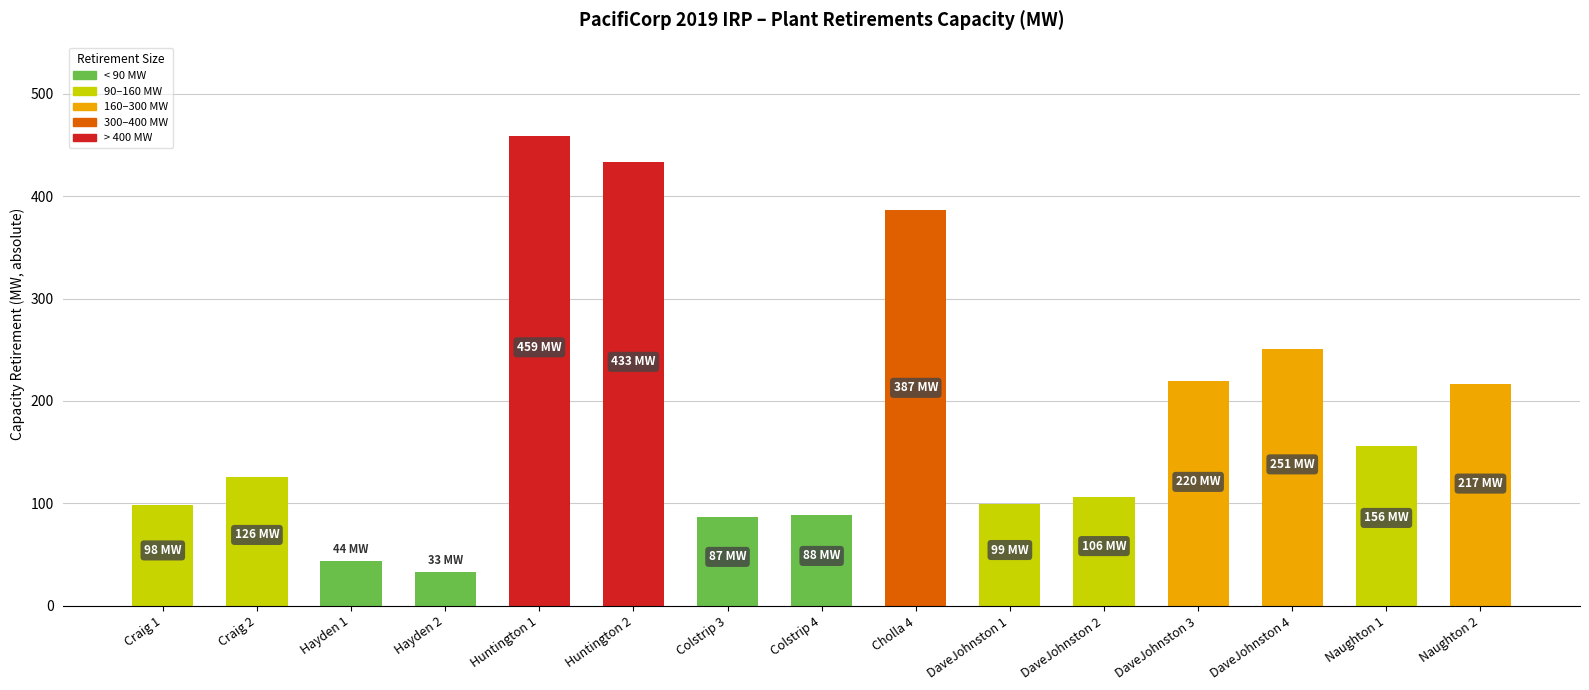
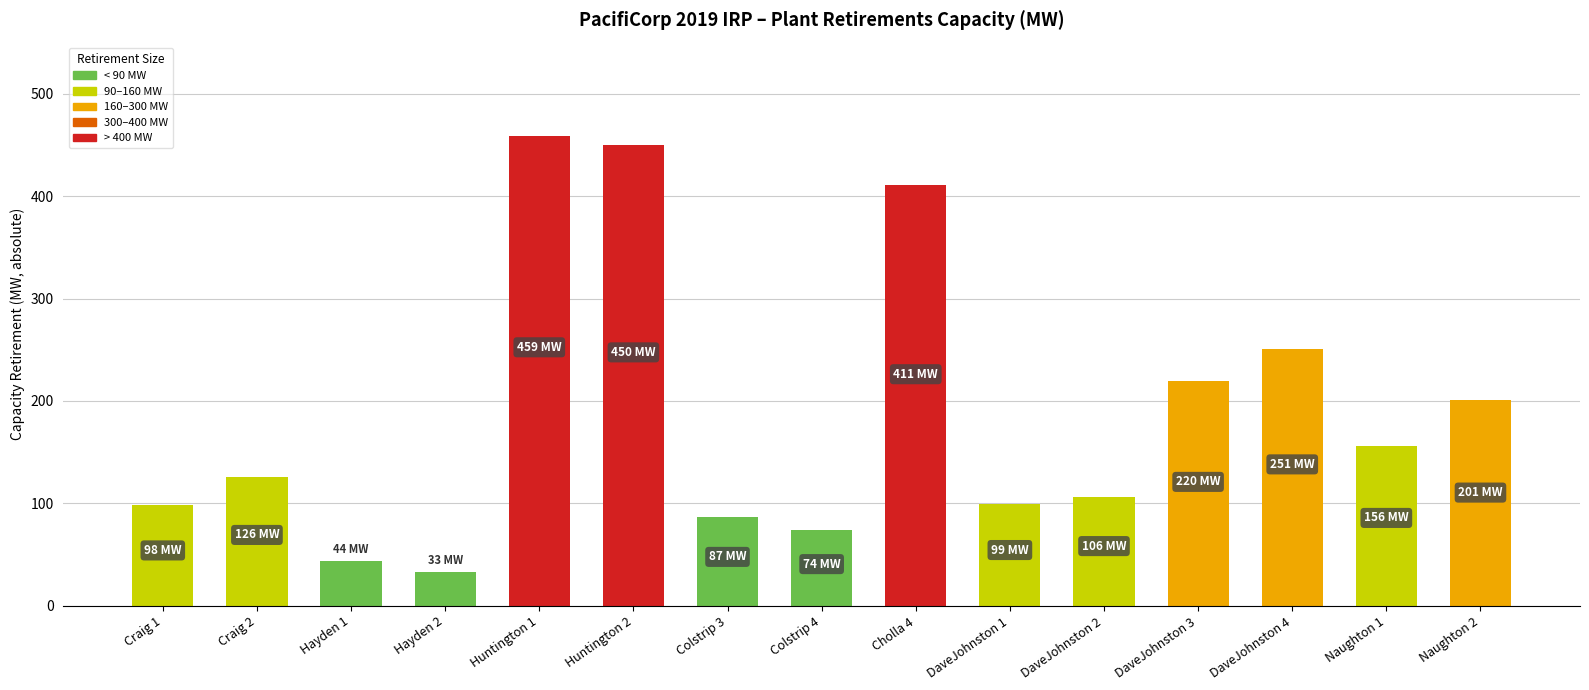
Huntington 2: 433 -> 450
Colstrip 4: 88 -> 74
Cholla 4: 387 -> 411
Naughton 2: 217 -> 201
